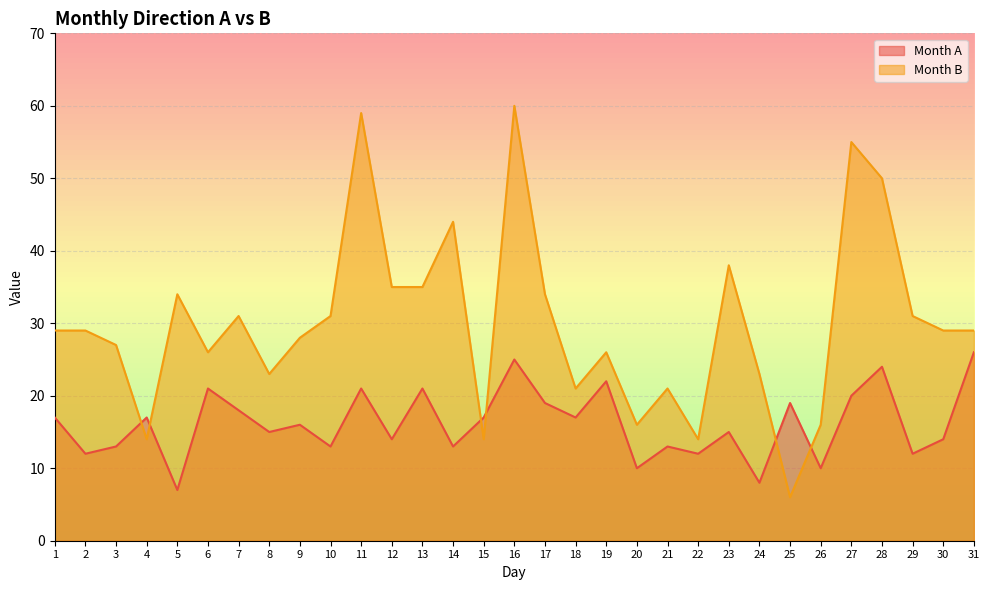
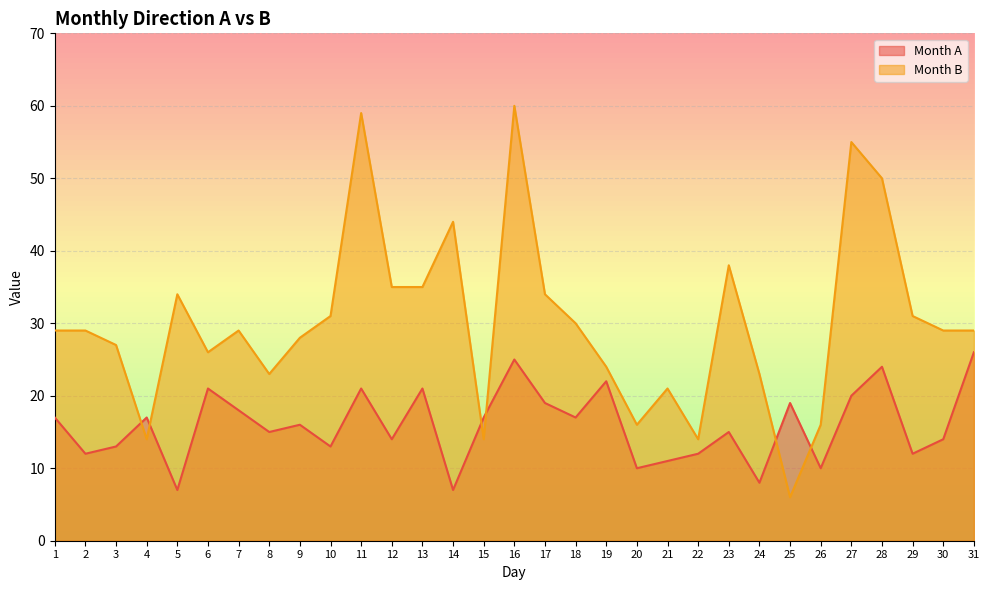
Month B, 7: 31 -> 29
Month A, 14: 13 -> 7
Month B, 18: 21 -> 30
Month B, 19: 26 -> 24
Month A, 21: 13 -> 11
